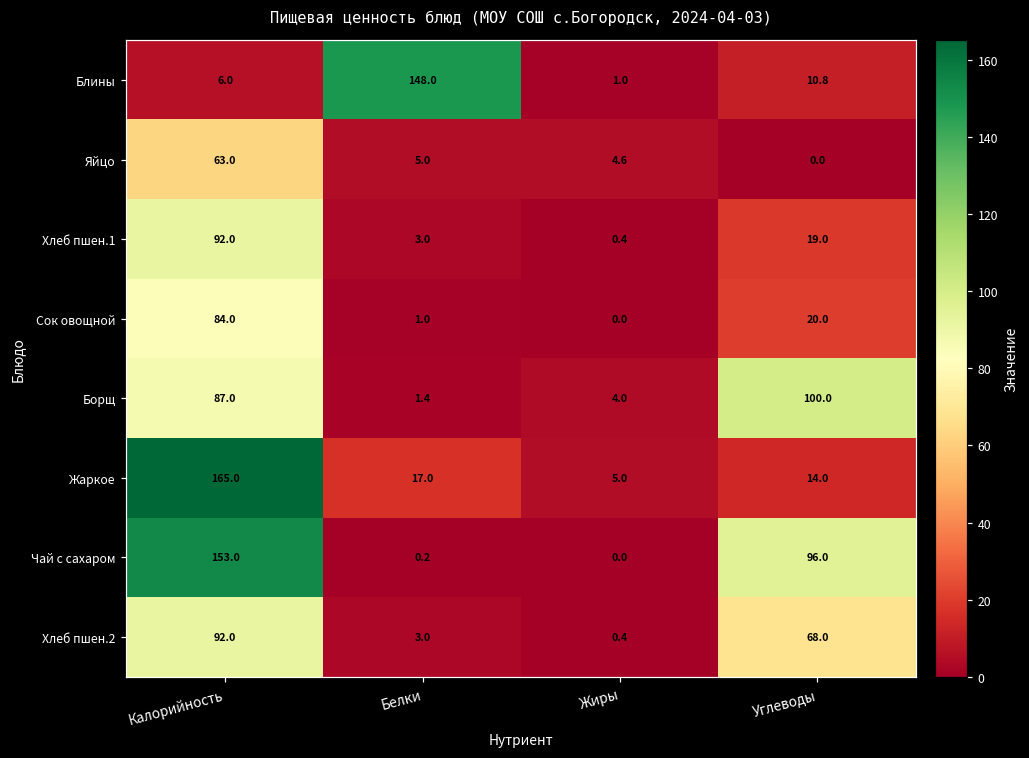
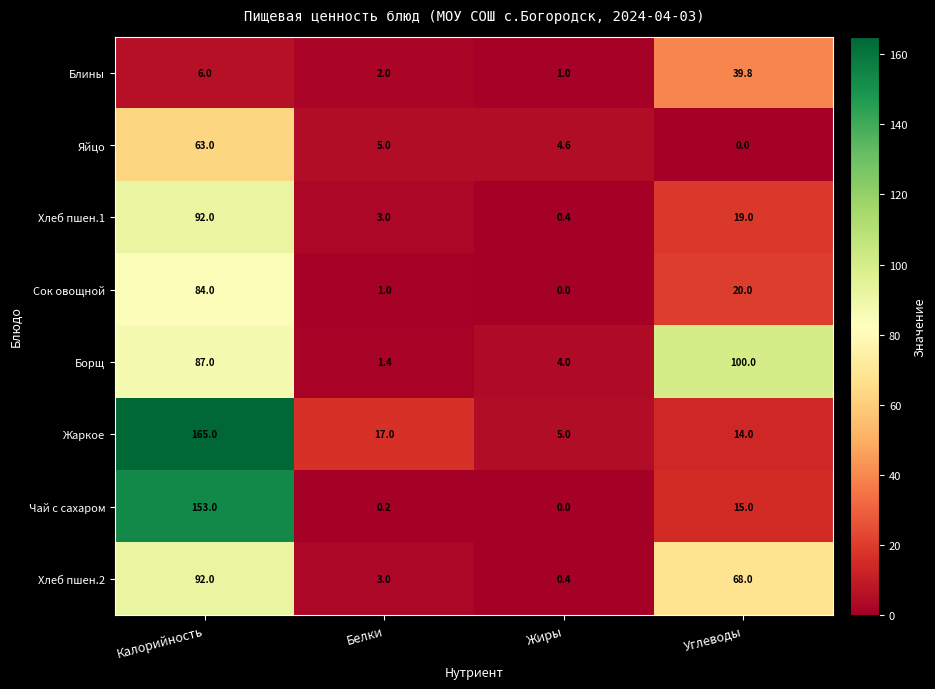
Блины, Белки: 148.0 -> 2.0
Блины, Углеводы: 10.8 -> 39.8
Чай с сахаром, Углеводы: 96.0 -> 15.0
